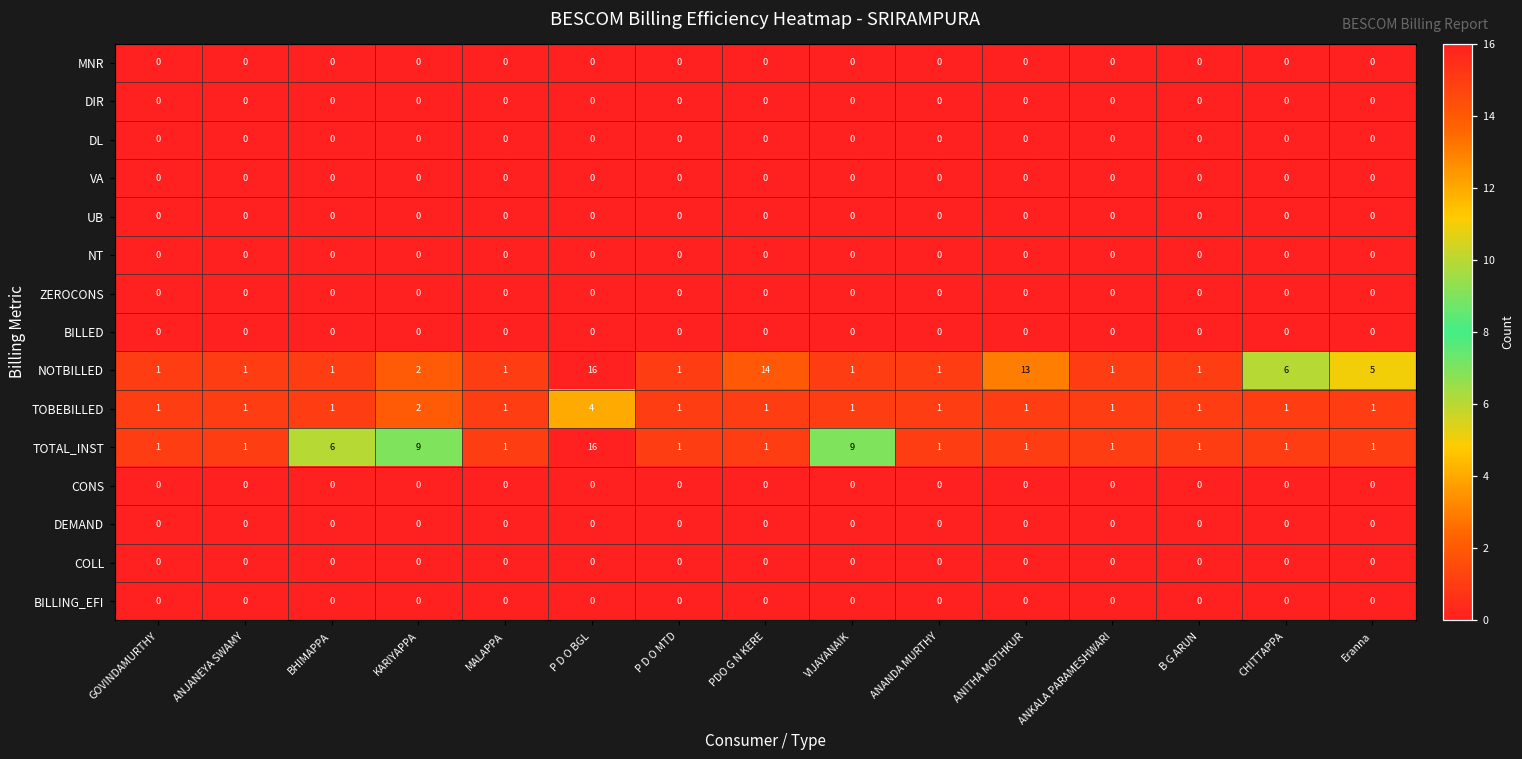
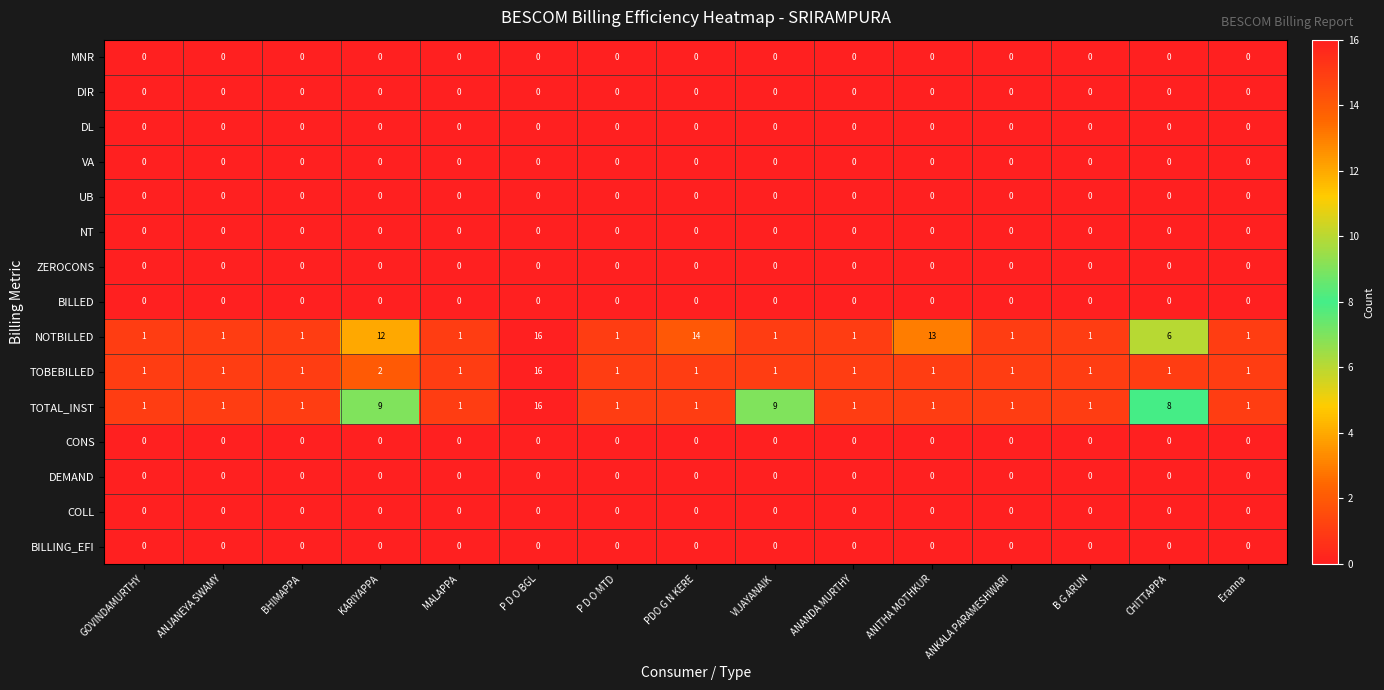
NOTBILLED, KARIYAPPA: 2 -> 12
NOTBILLED, Eranna: 5 -> 1
TOBEBILLED, P D O BGL: 4 -> 16
TOTAL_INST, BHIMAPPA: 6 -> 1
TOTAL_INST, CHITTAPPA: 1 -> 8
